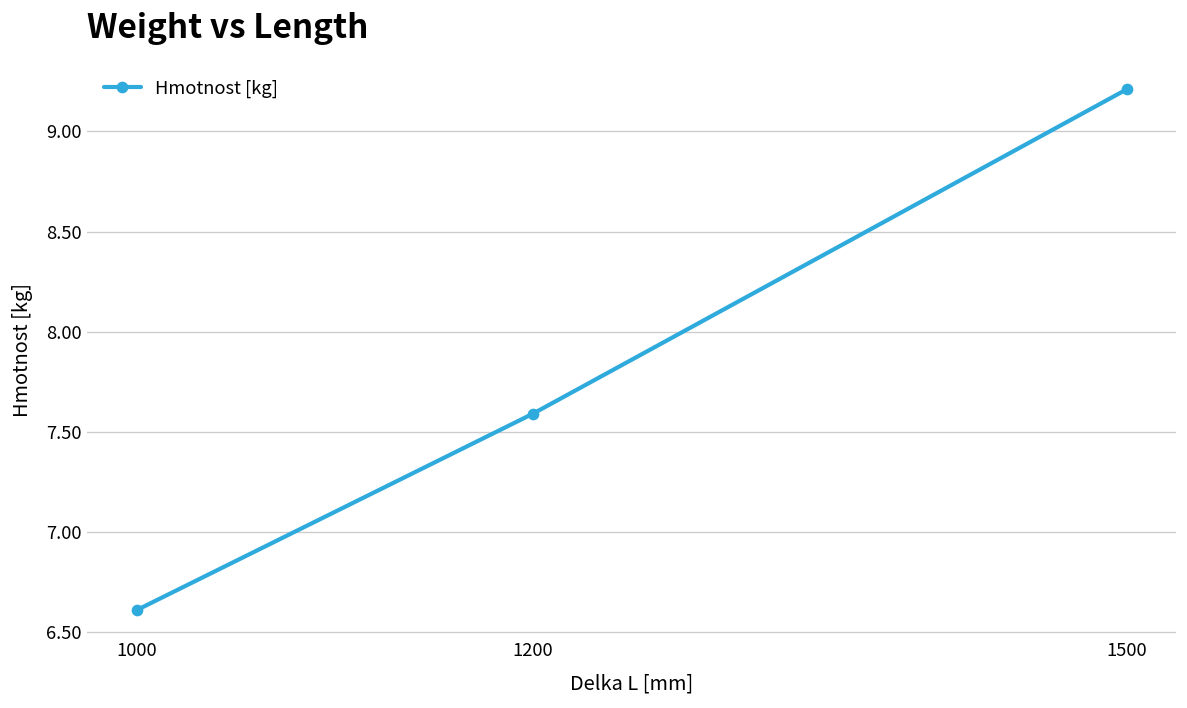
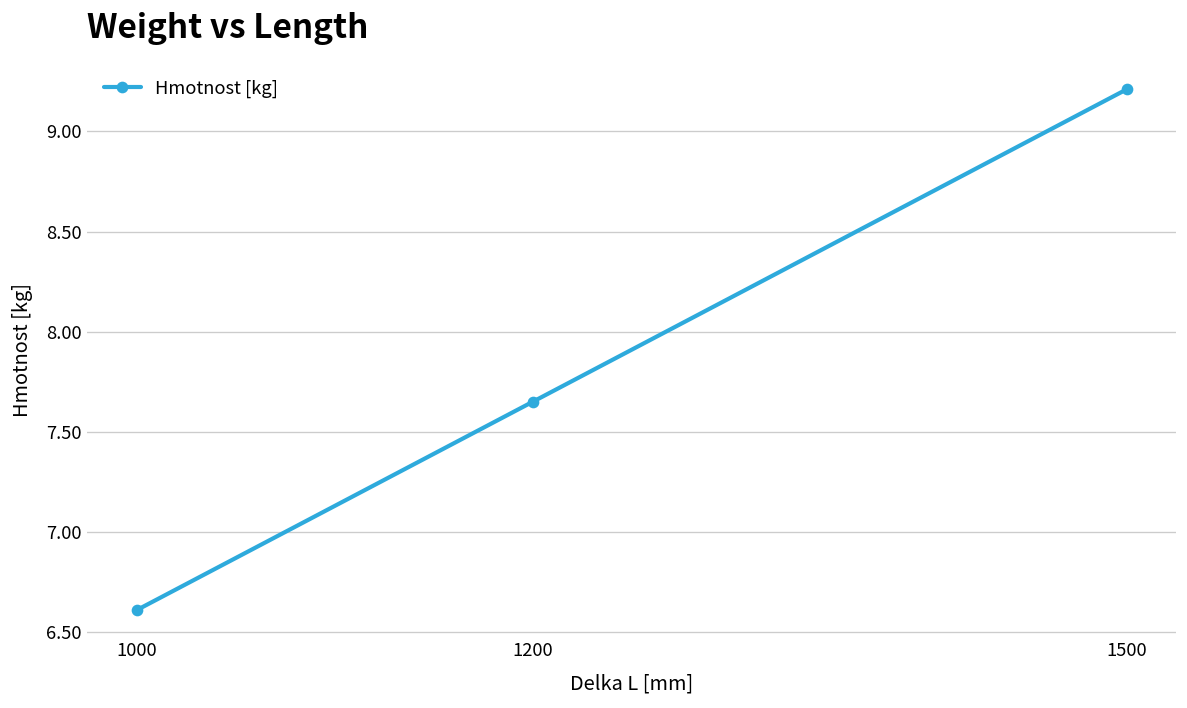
1200: 7.59 -> 7.65
